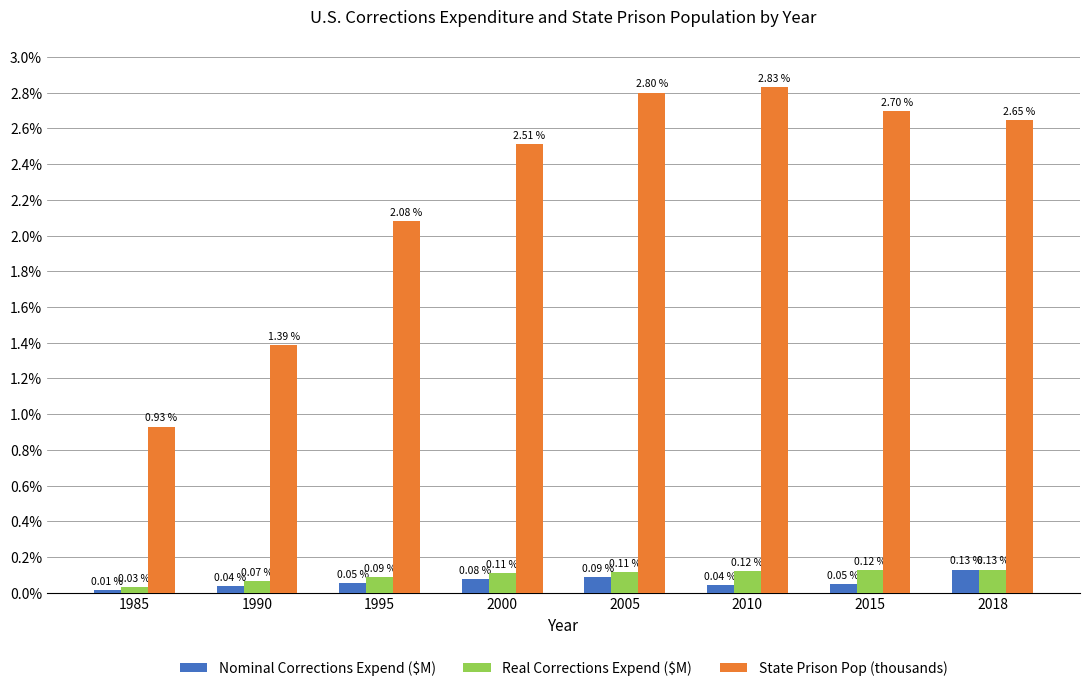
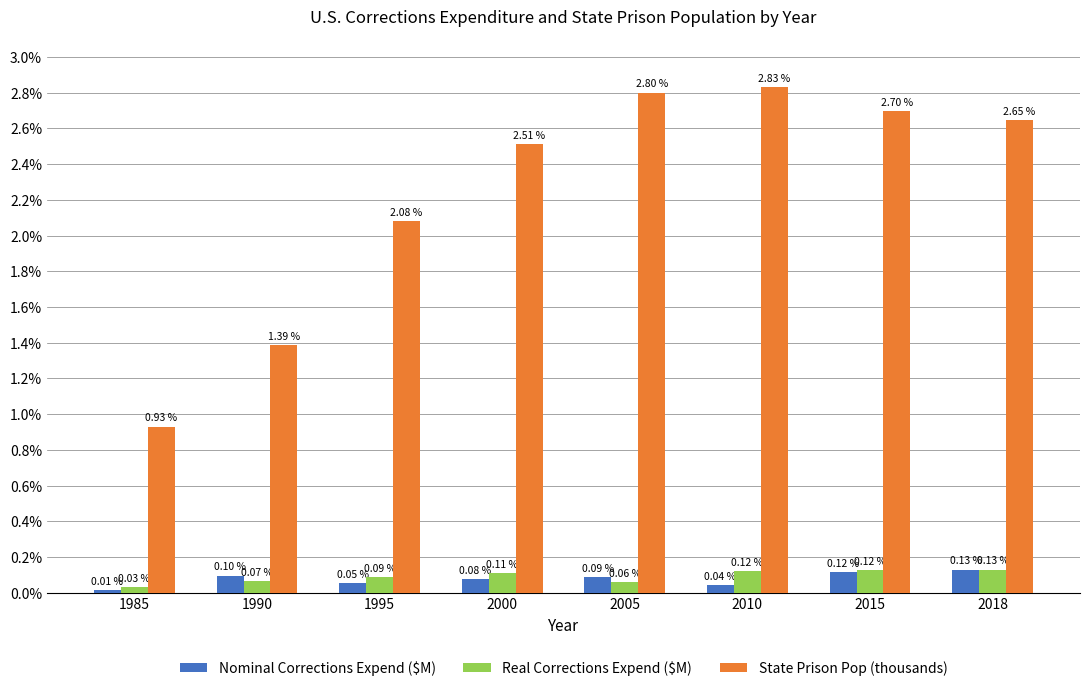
Nominal Corrections Expend ($M), 1990: 0.04 % -> 0.10 %
Real Corrections Expend ($M), 2005: 0.11 % -> 0.06 %
Nominal Corrections Expend ($M), 2015: 0.05 % -> 0.12 %
